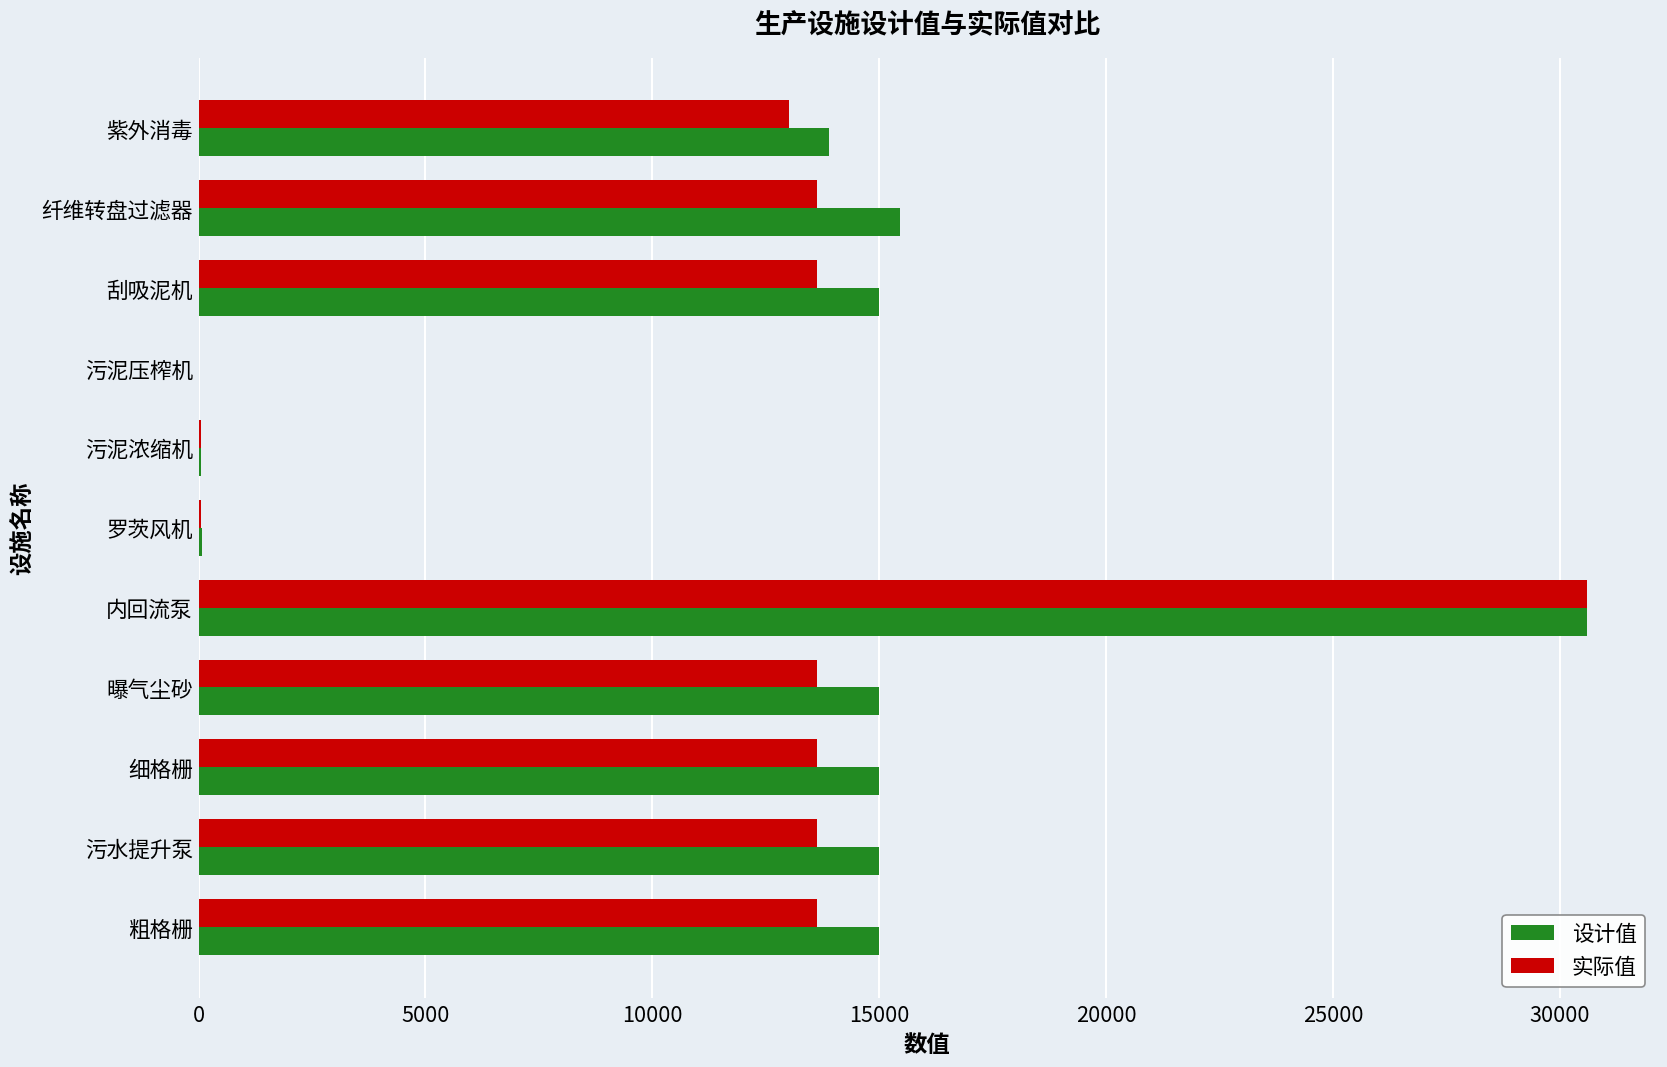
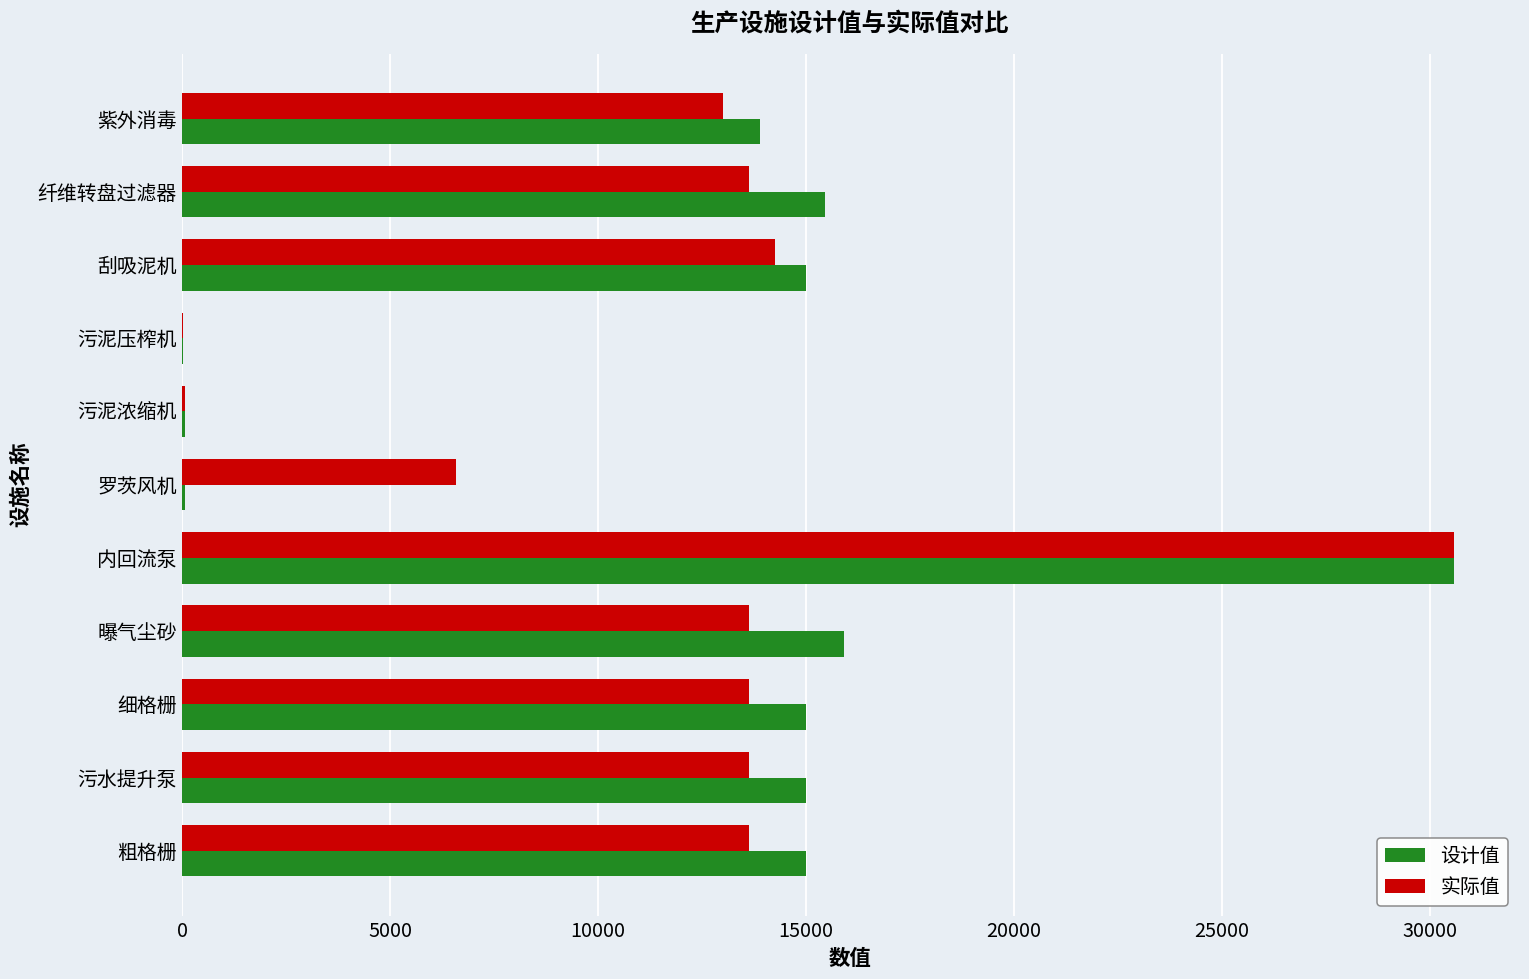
实际值, 刮吸泥机: 13600 -> 14300
实际值, 罗茨风机: 100 -> 6600
设计值, 曝气尘砂: 15000 -> 15900
